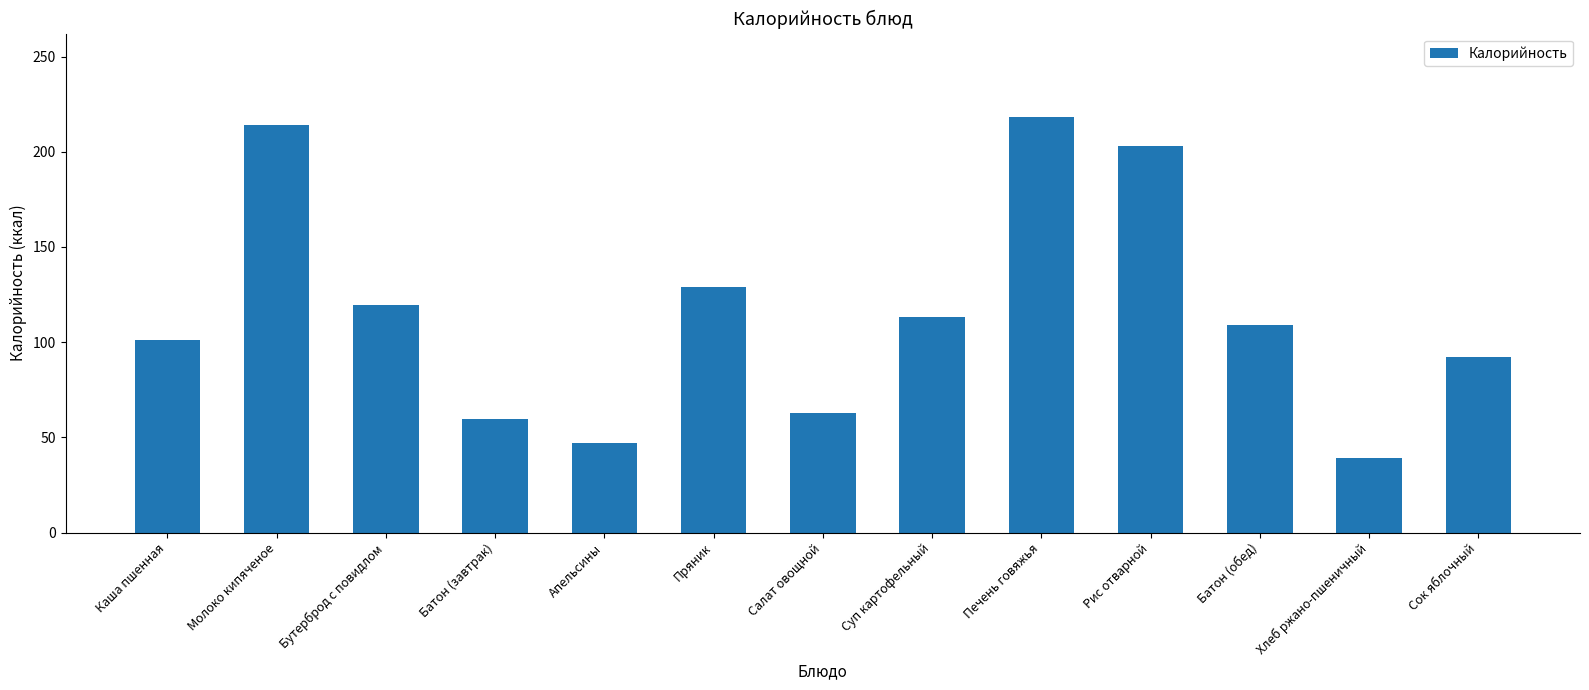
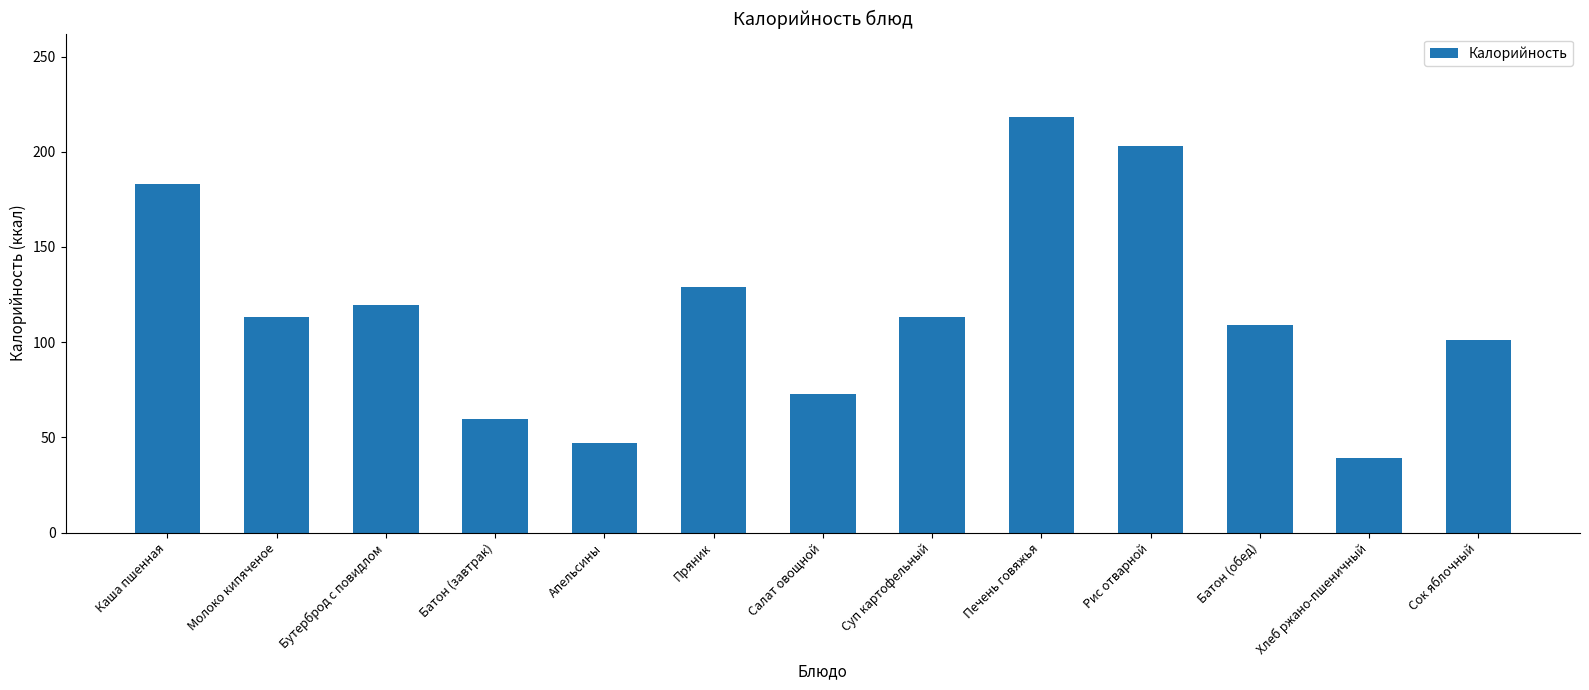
Каша пшенная: 101 -> 183
Молоко кипяченое: 214 -> 113
Салат овощной: 63 -> 73
Сок яблочный: 92 -> 101
